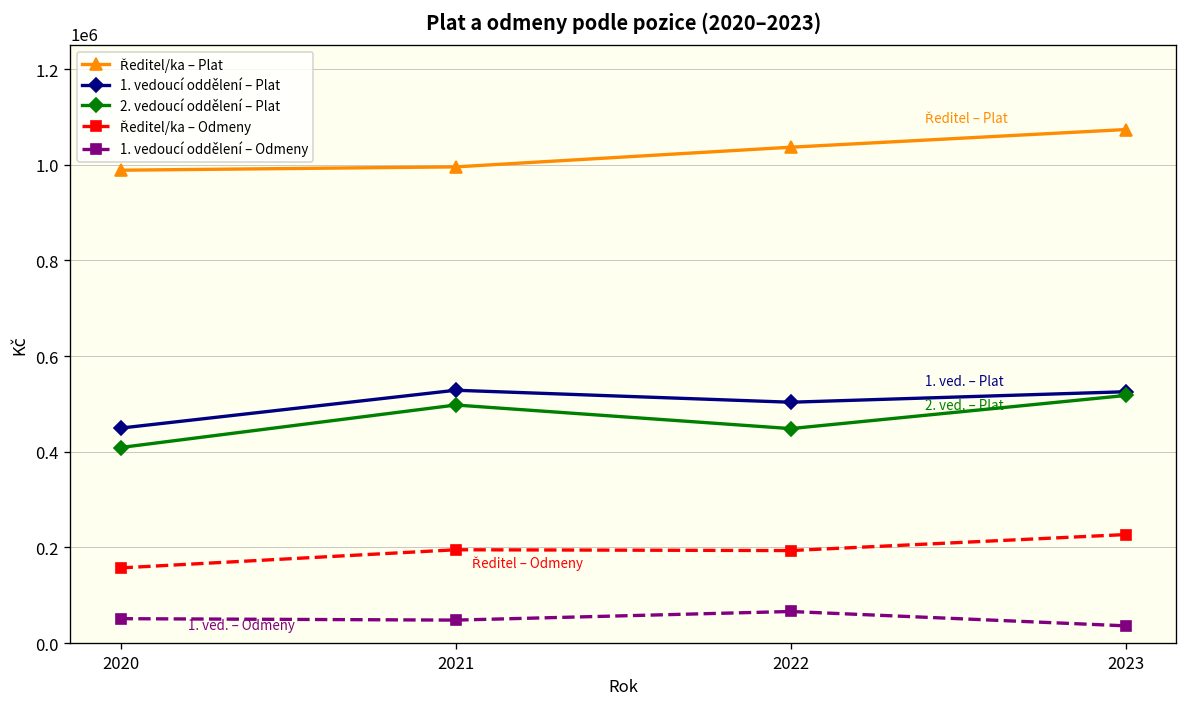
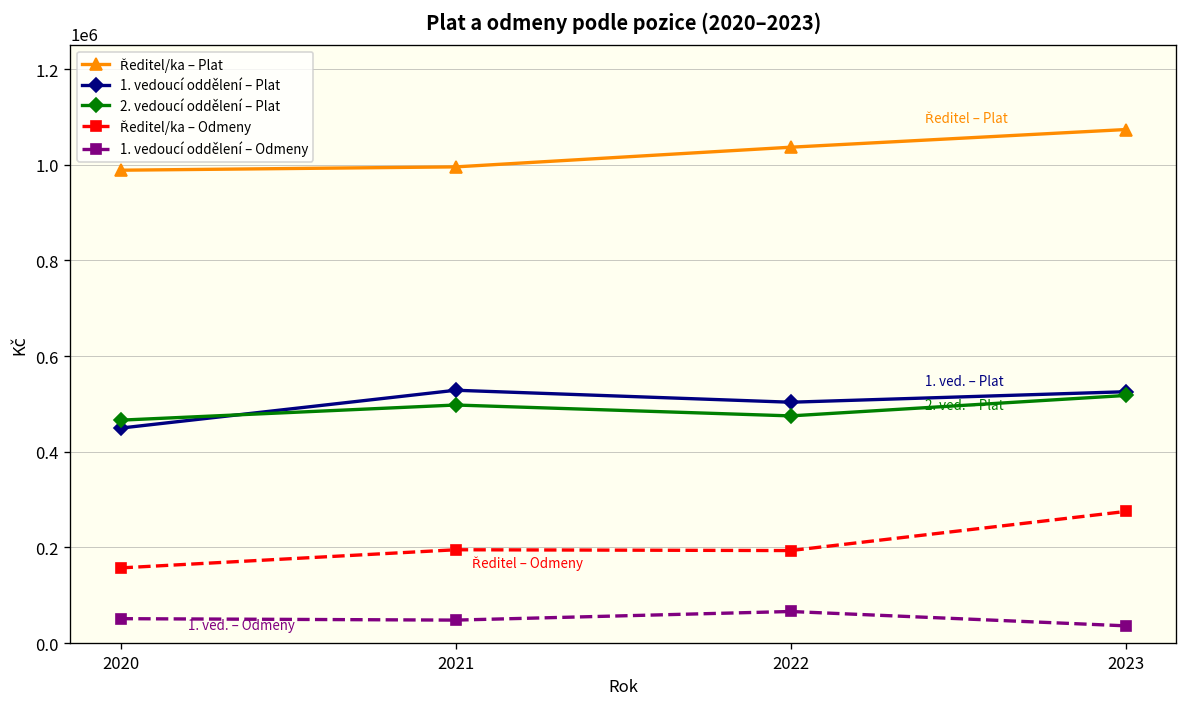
2. vedoucí oddělení – Plat, 2020: 410000 -> 470000
2. vedoucí oddělení – Plat, 2022: 450000 -> 470000
Ředitel/ka – Odmeny, 2023: 230000 -> 280000
